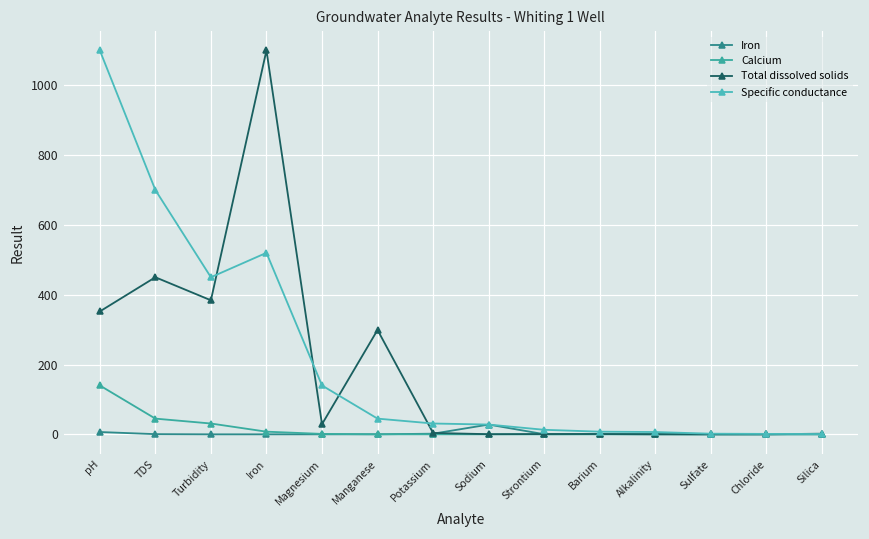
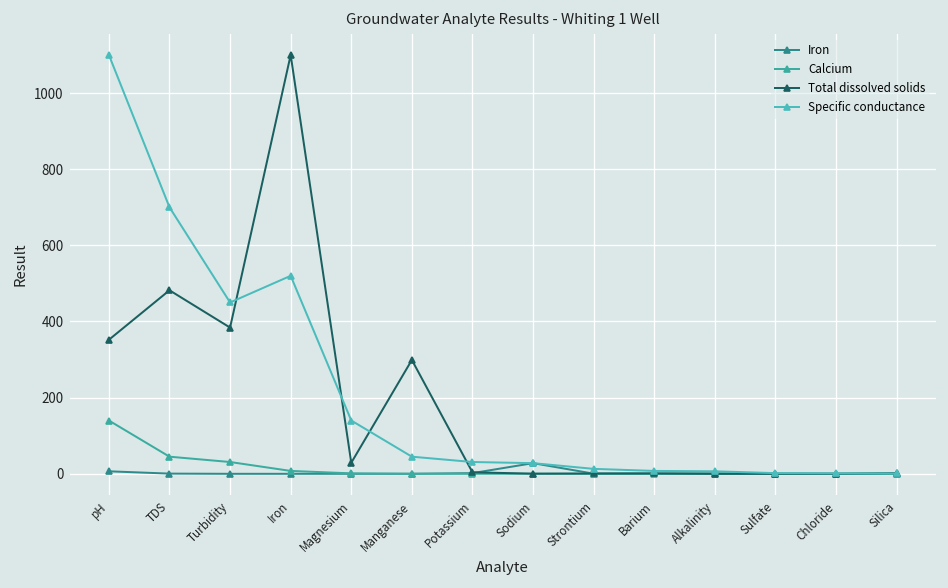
Total dissolved solids, TDS: 450 -> 480
